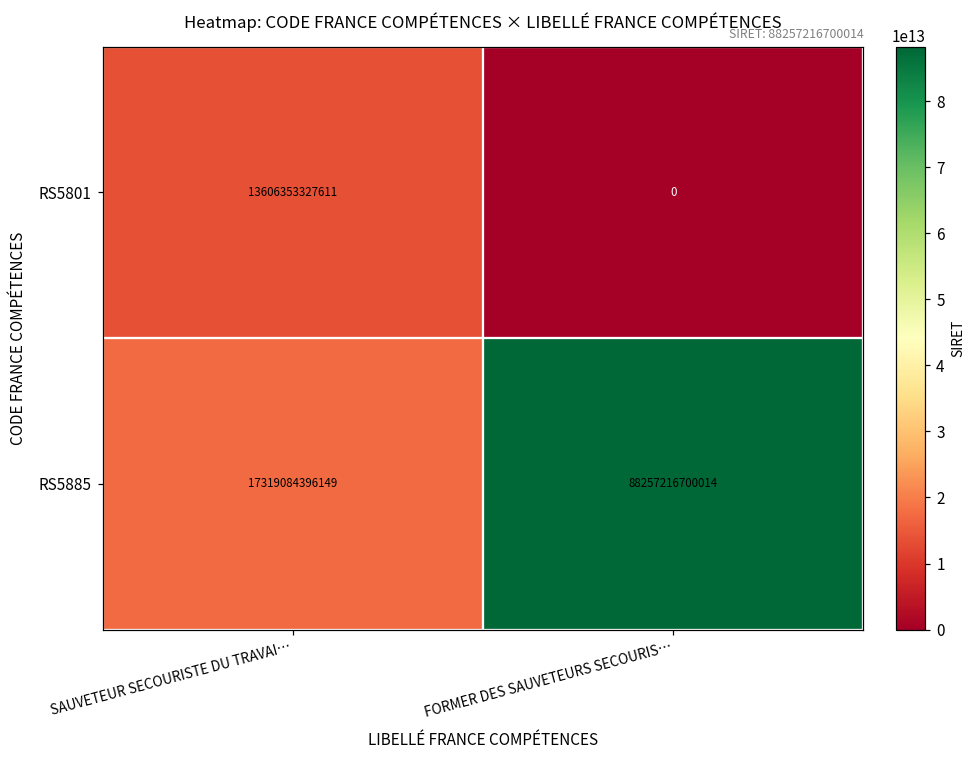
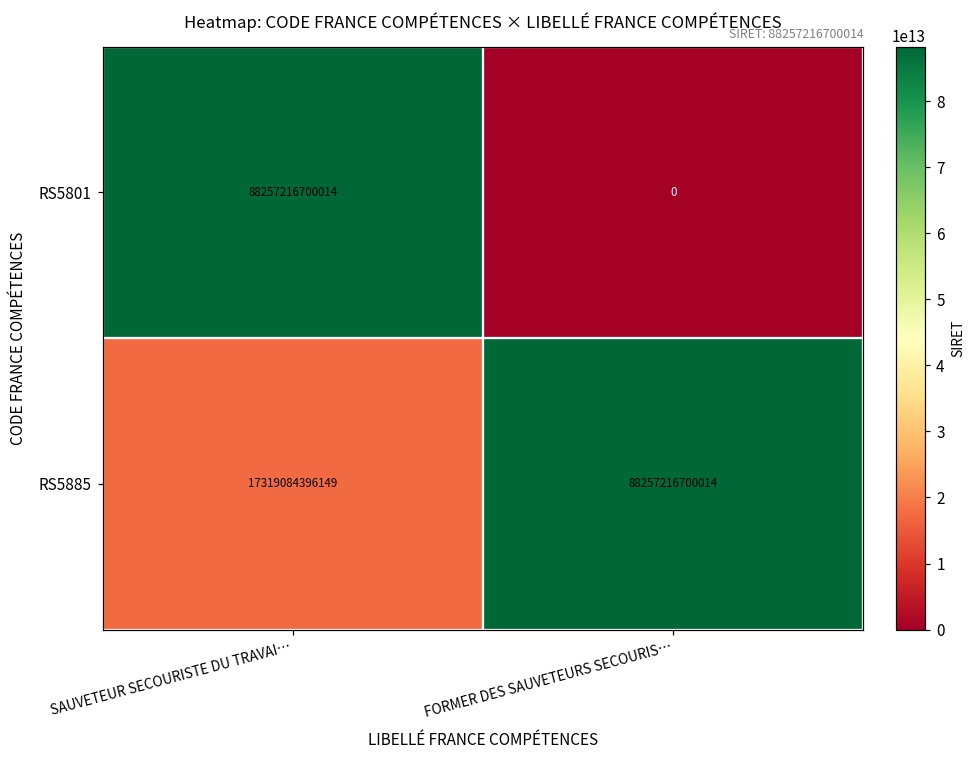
RS5801, SAUVETEUR SECOURISTE DU TRAVAI…: 13606353327611 -> 88257216700014
